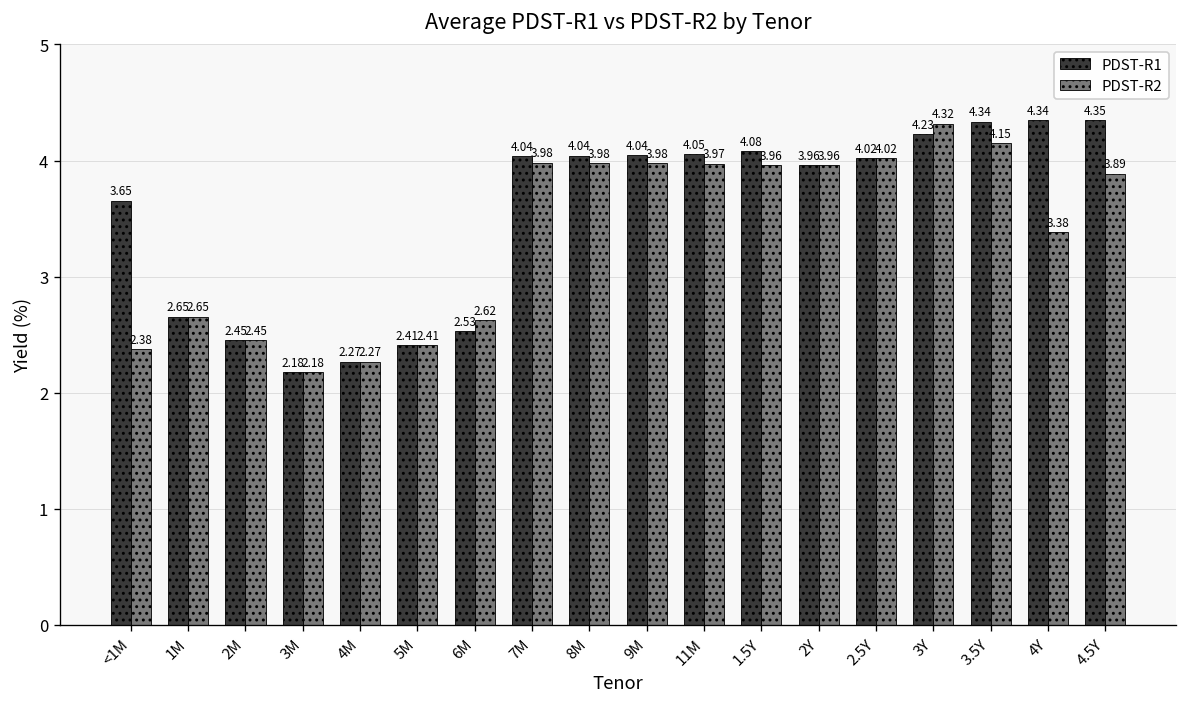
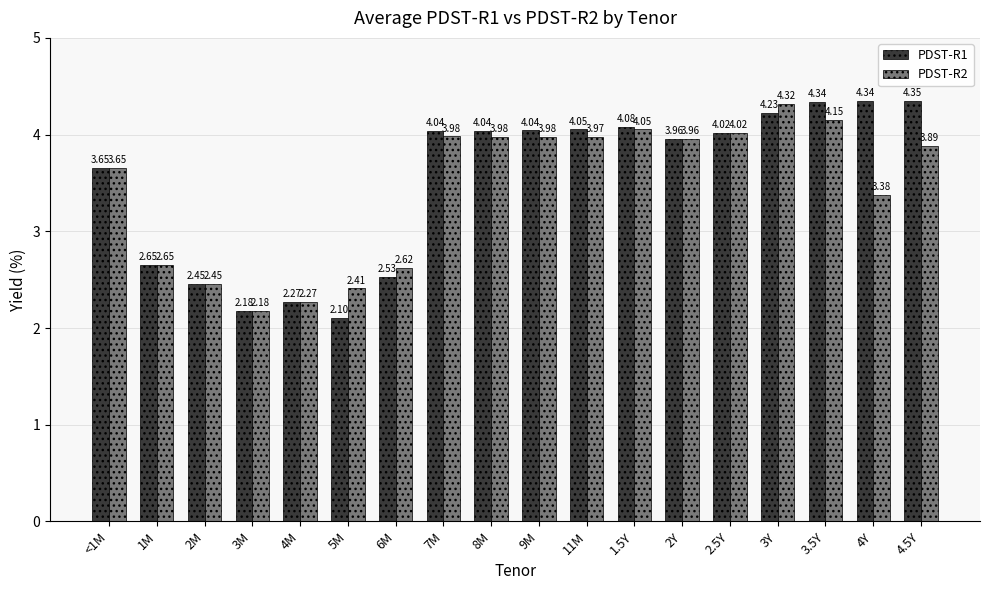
PDST-R2, <1M: 2.38 -> 3.65
PDST-R1, 5M: 2.41 -> 2.10
PDST-R2, 1.5Y: 3.96 -> 4.05
